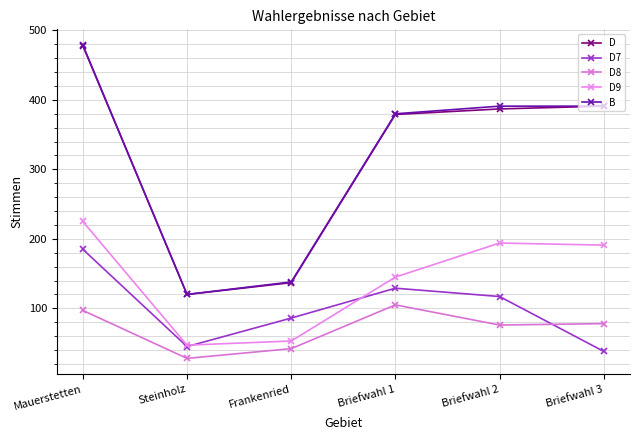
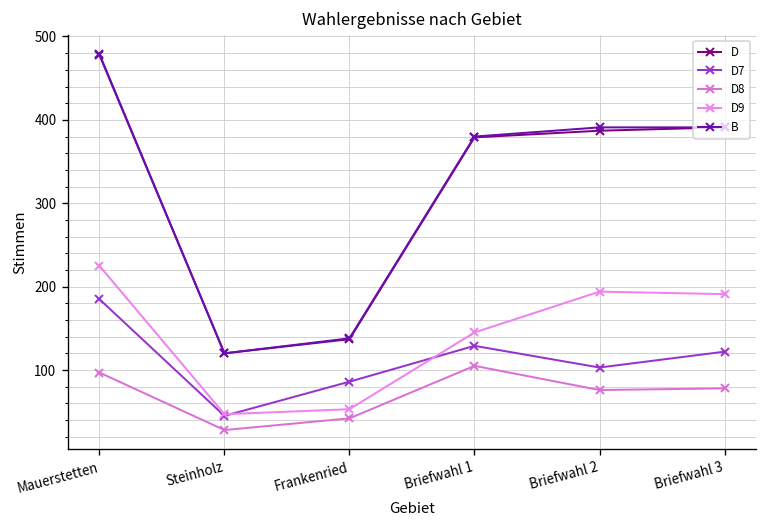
D7, Briefwahl 2: 120 -> 100
D7, Briefwahl 3: 40 -> 120
